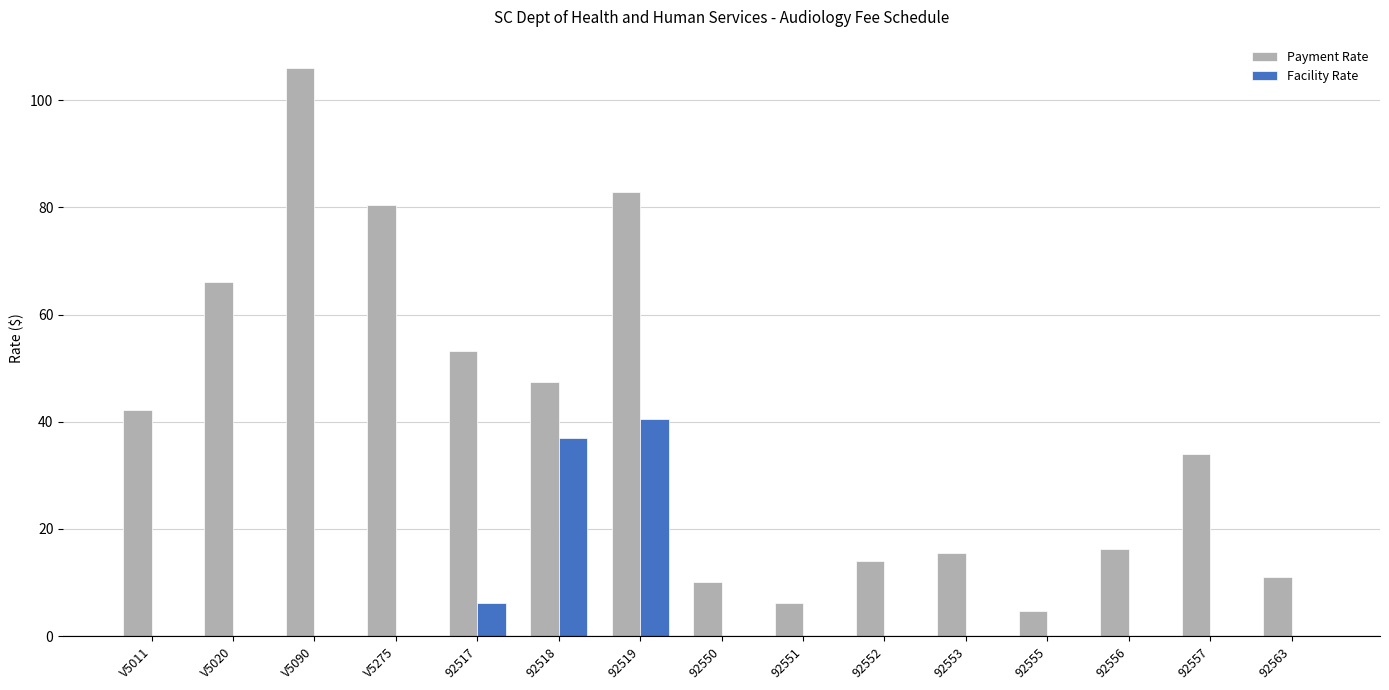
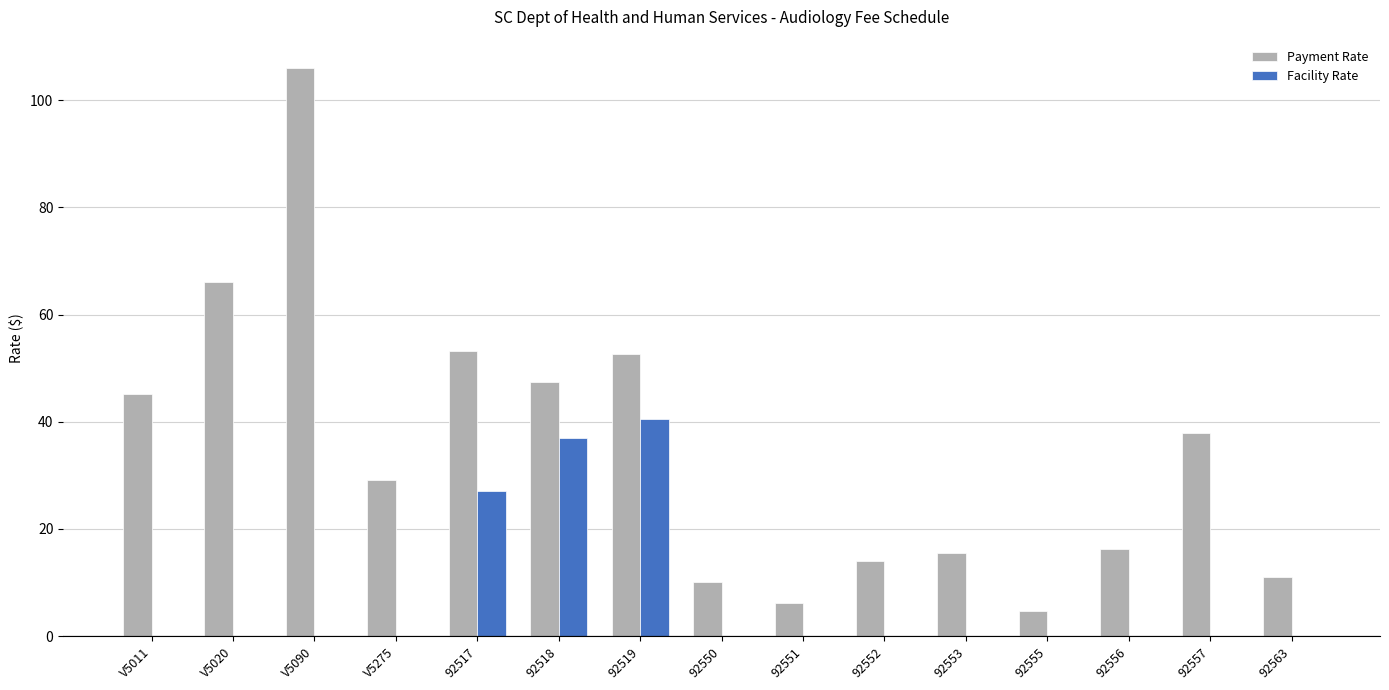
Payment Rate, V5011: 42 -> 45
Payment Rate, V5275: 80 -> 29
Facility Rate, 92517: 6 -> 27
Payment Rate, 92519: 83 -> 53
Payment Rate, 92557: 34 -> 38
